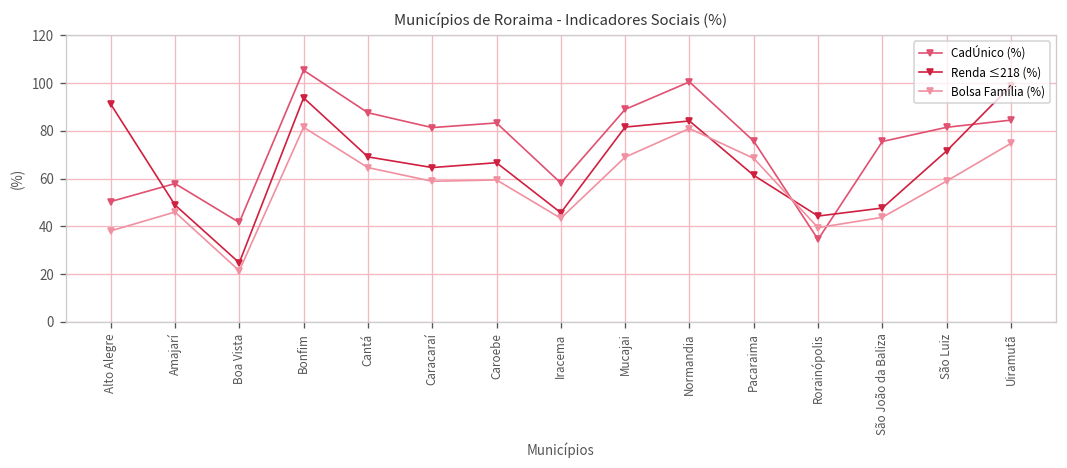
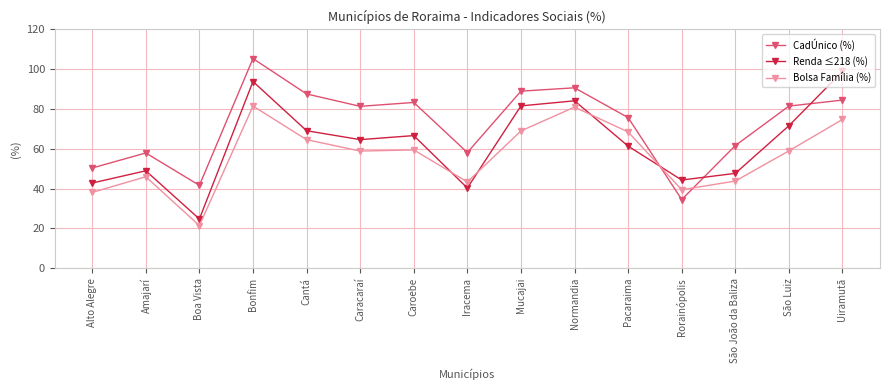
Renda ≤218 (%), Alto Alegre: 91 -> 43
Renda ≤218 (%), Iracema: 46 -> 40
CadÚnico (%), Normandia: 101 -> 91
CadÚnico (%), São João da Baliza: 76 -> 62
